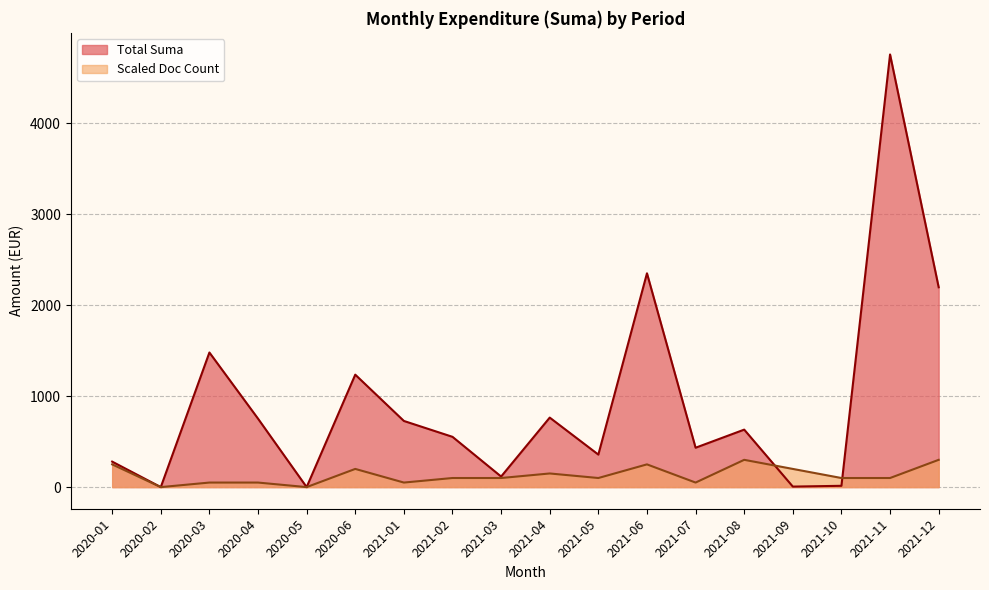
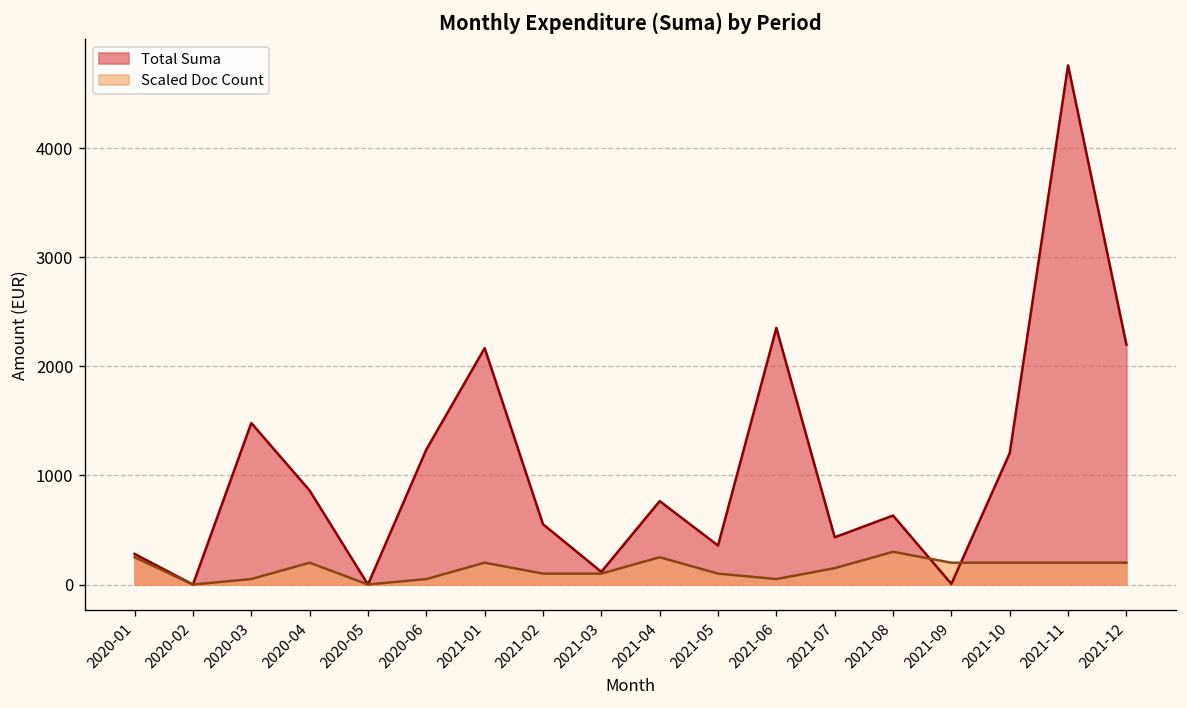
Total Suma, 2020-04: 800 -> 900
Scaled Doc Count, 2020-04: 100 -> 200
Scaled Doc Count, 2020-06: 200 -> 100
Total Suma, 2021-01: 700 -> 2200
Scaled Doc Count, 2021-01: 100 -> 200
Scaled Doc Count, 2021-04: 200 -> 300
Scaled Doc Count, 2021-06: 300 -> 100
Scaled Doc Count, 2021-07: 100 -> 200
Total Suma, 2021-10: 0 -> 1200
Scaled Doc Count, 2021-10: 100 -> 200
Scaled Doc Count, 2021-11: 100 -> 200
Scaled Doc Count, 2021-12: 300 -> 200
